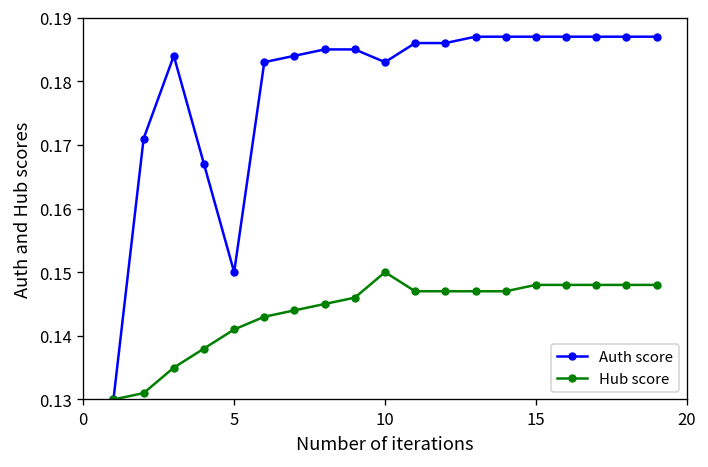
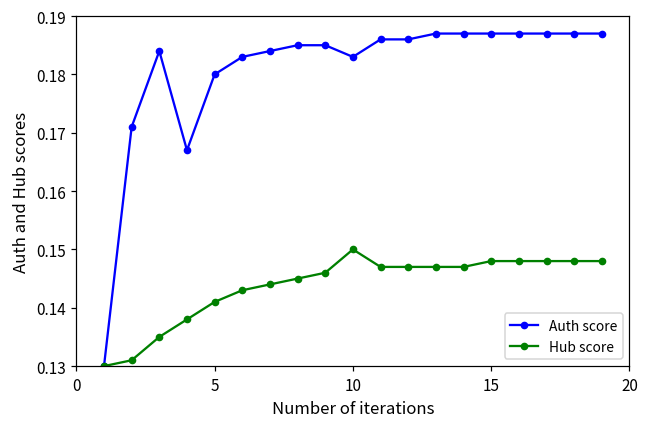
Auth score, 5: 0.15 -> 0.18
